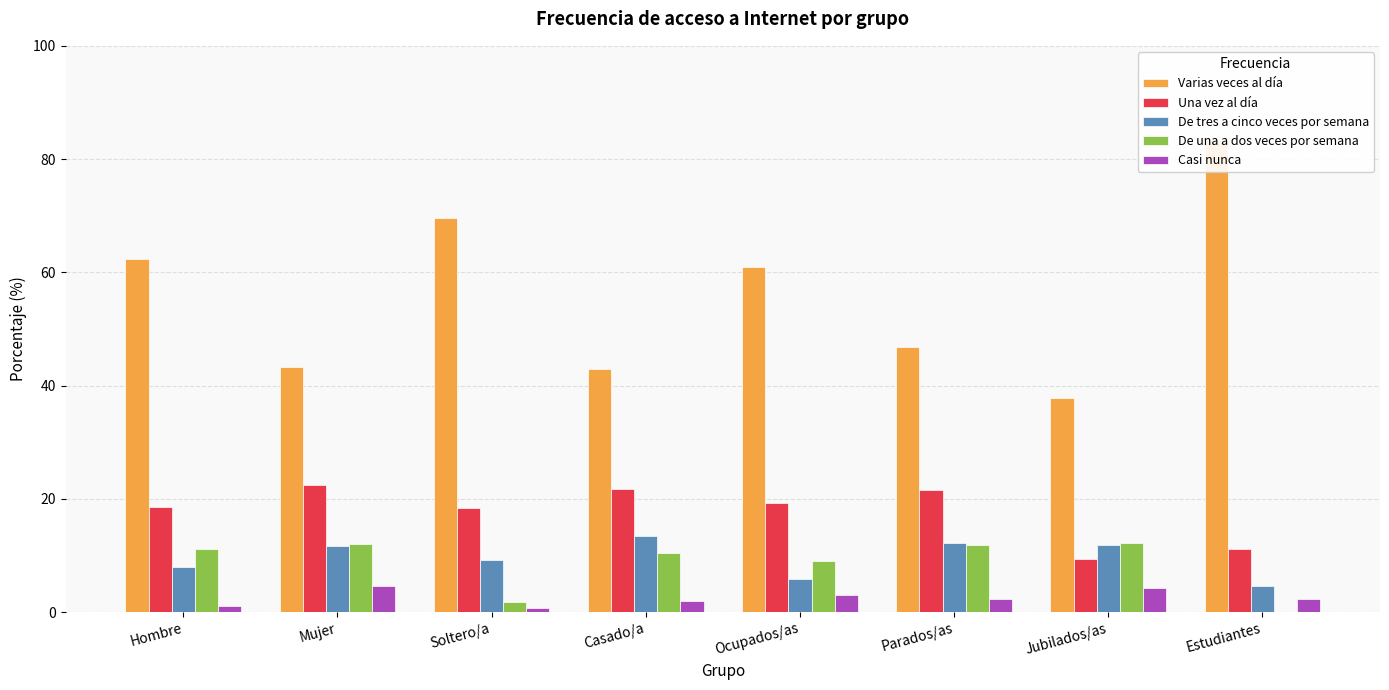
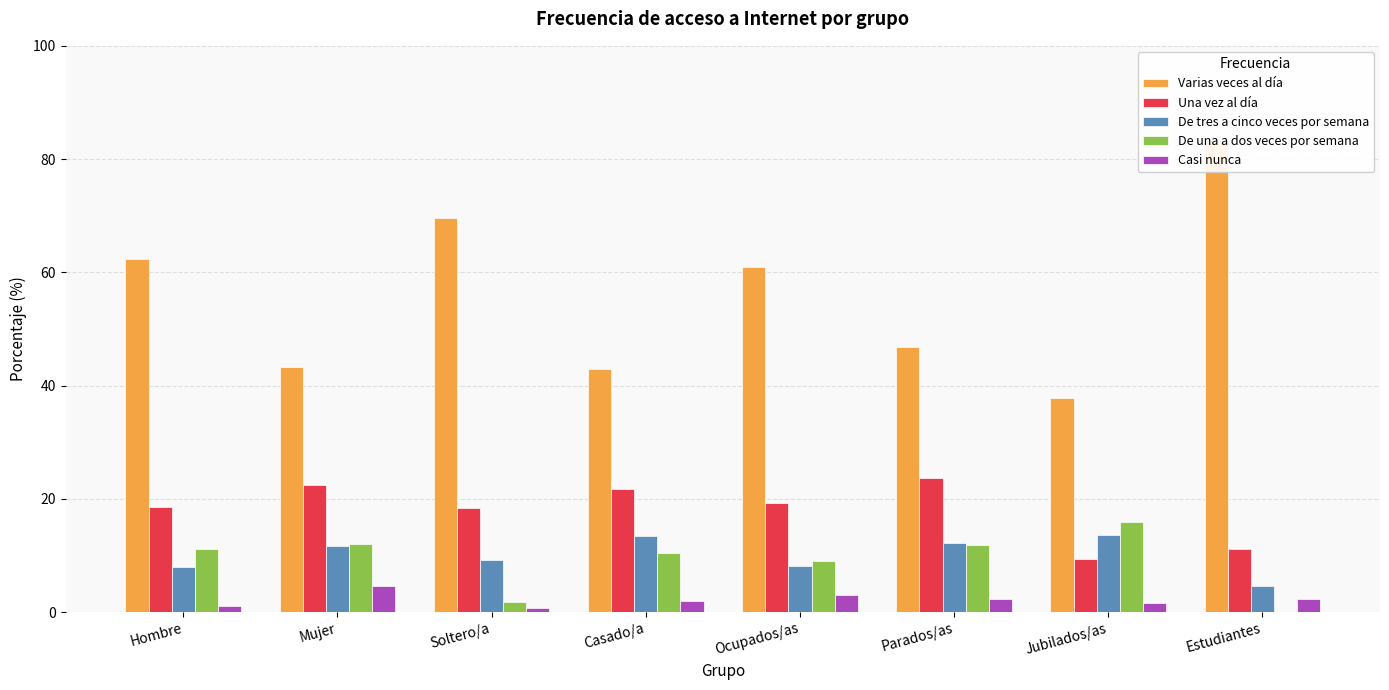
De tres a cinco veces por semana, Ocupados/as: 6 -> 8
Una vez al día, Parados/as: 22 -> 24
De tres a cinco veces por semana, Jubilados/as: 12 -> 14
De una a dos veces por semana, Jubilados/as: 12 -> 16
Casi nunca, Jubilados/as: 4 -> 2
